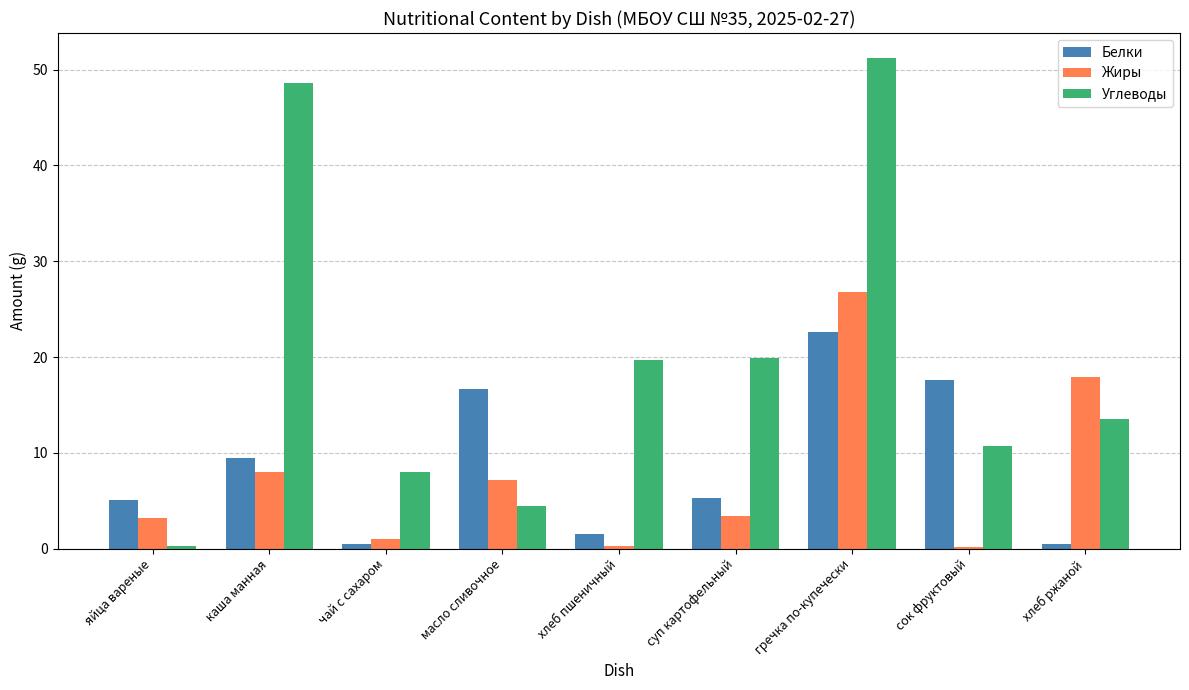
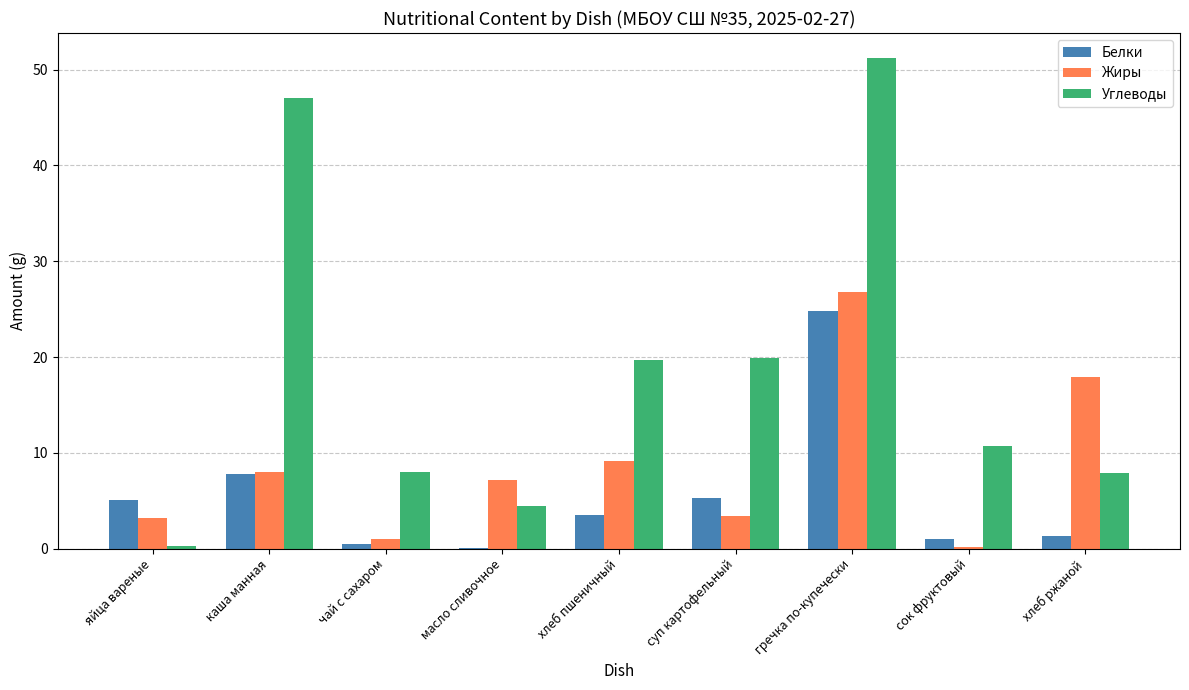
Белки, каша манная: 9 -> 8
Углеводы, каша манная: 49 -> 47
Белки, масло сливочное: 17 -> 0
Белки, хлеб пшеничный: 2 -> 4
Жиры, хлеб пшеничный: 0 -> 9
Белки, гречка по-купечески: 23 -> 25
Белки, сок фруктовый: 18 -> 1
Белки, хлеб ржаной: 0 -> 1
Углеводы, хлеб ржаной: 14 -> 8
